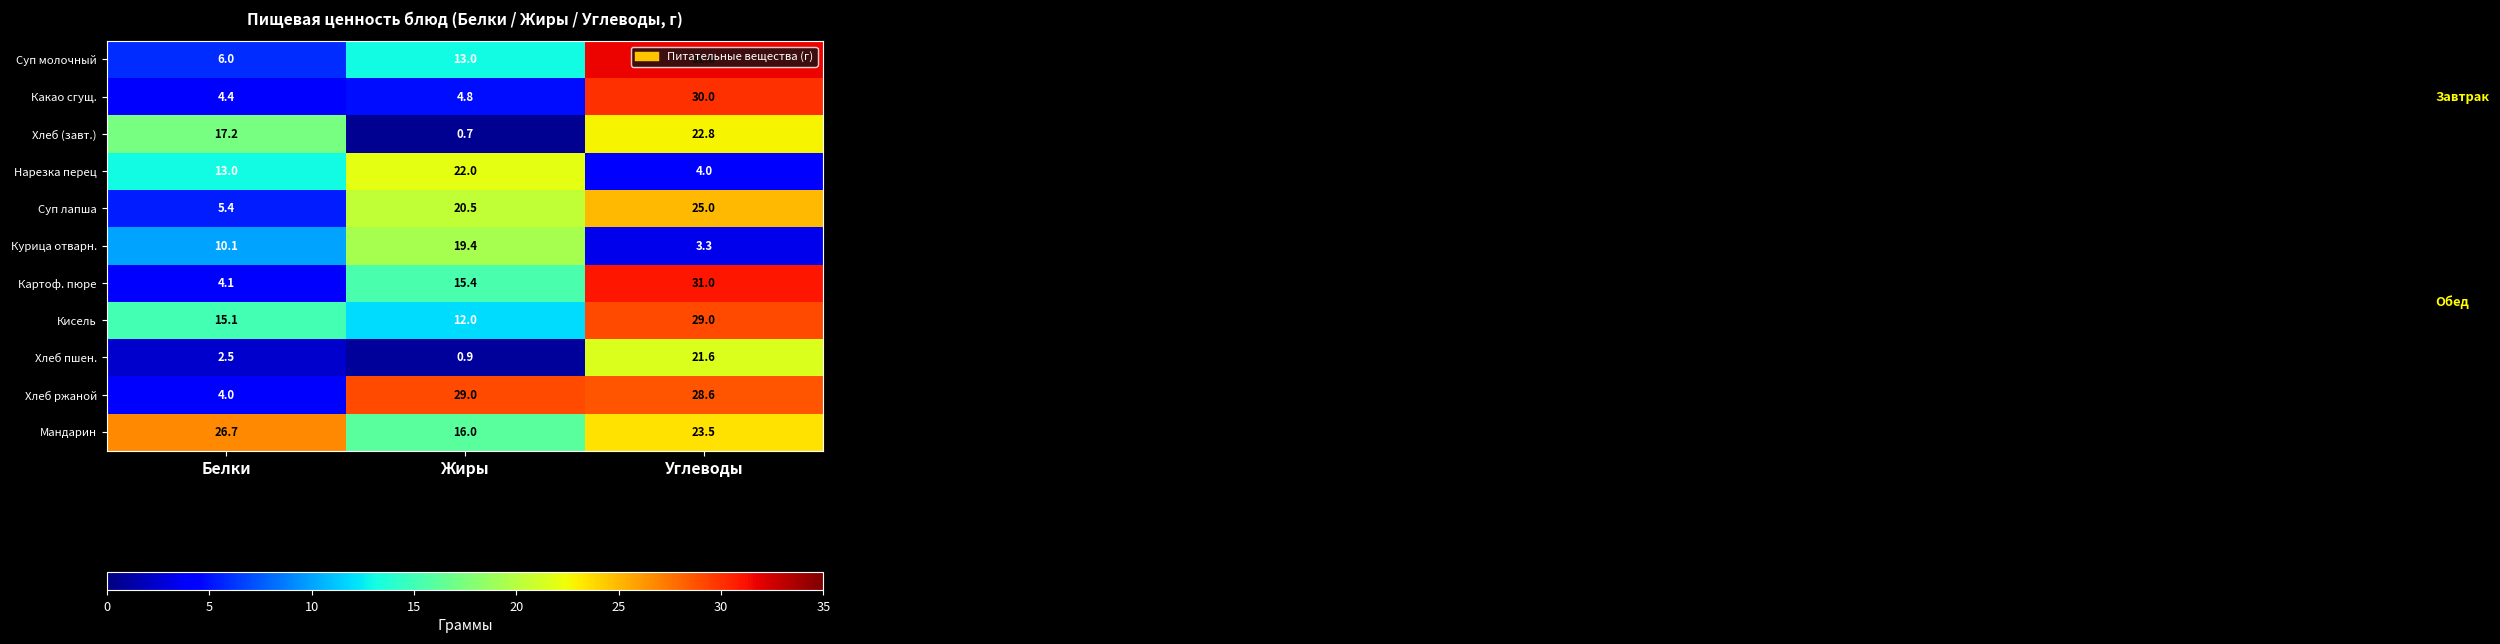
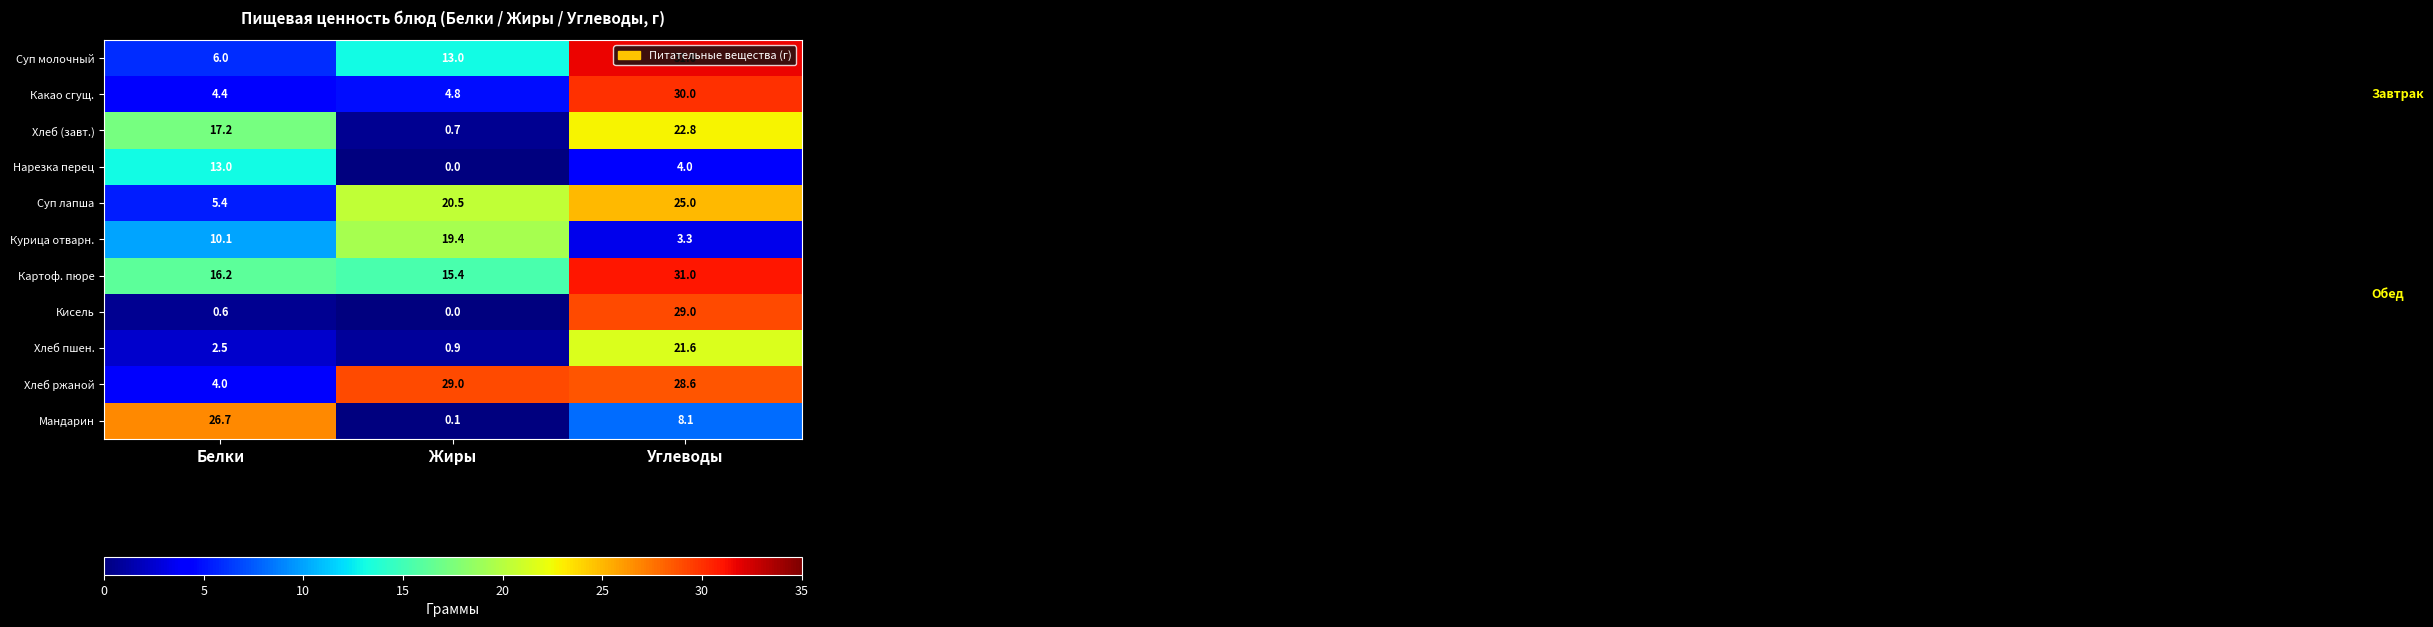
Нарезка перец, Жиры: 22.0 -> 0.0
Картоф. пюре, Белки: 4.1 -> 16.2
Кисель, Белки: 15.1 -> 0.6
Кисель, Жиры: 12.0 -> 0.0
Мандарин, Жиры: 16.0 -> 0.1
Мандарин, Углеводы: 23.5 -> 8.1
